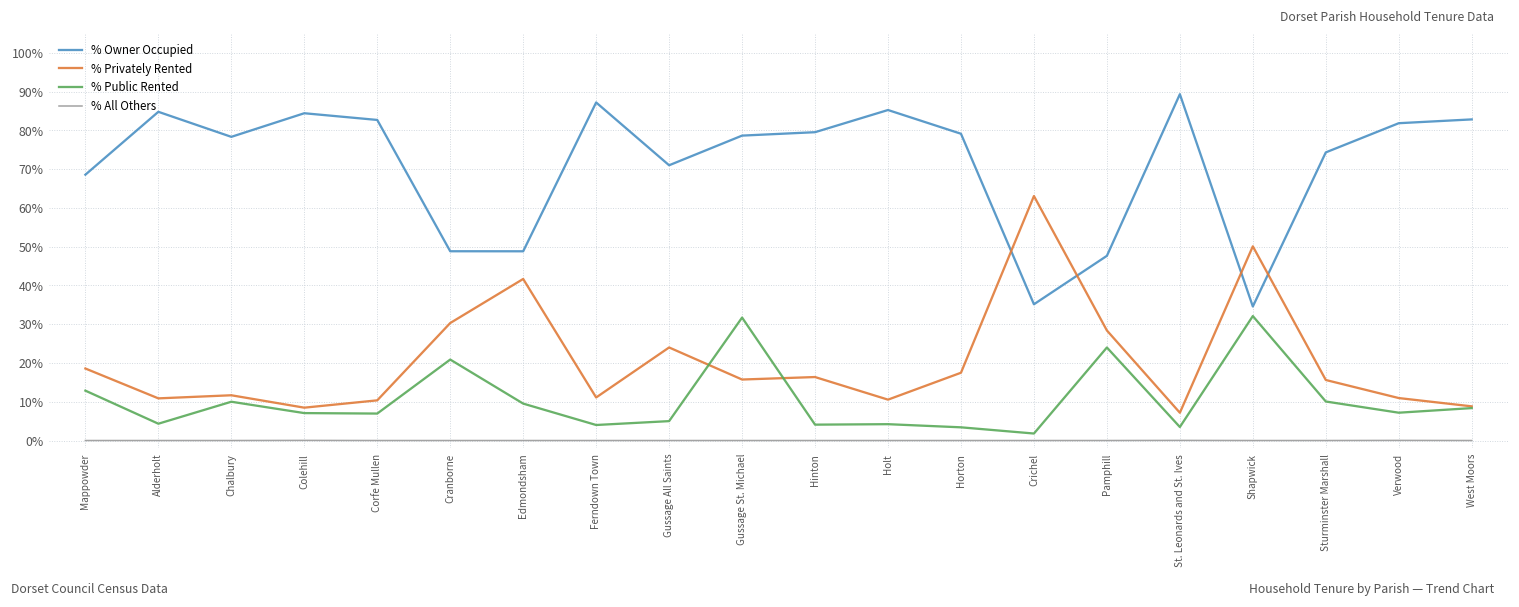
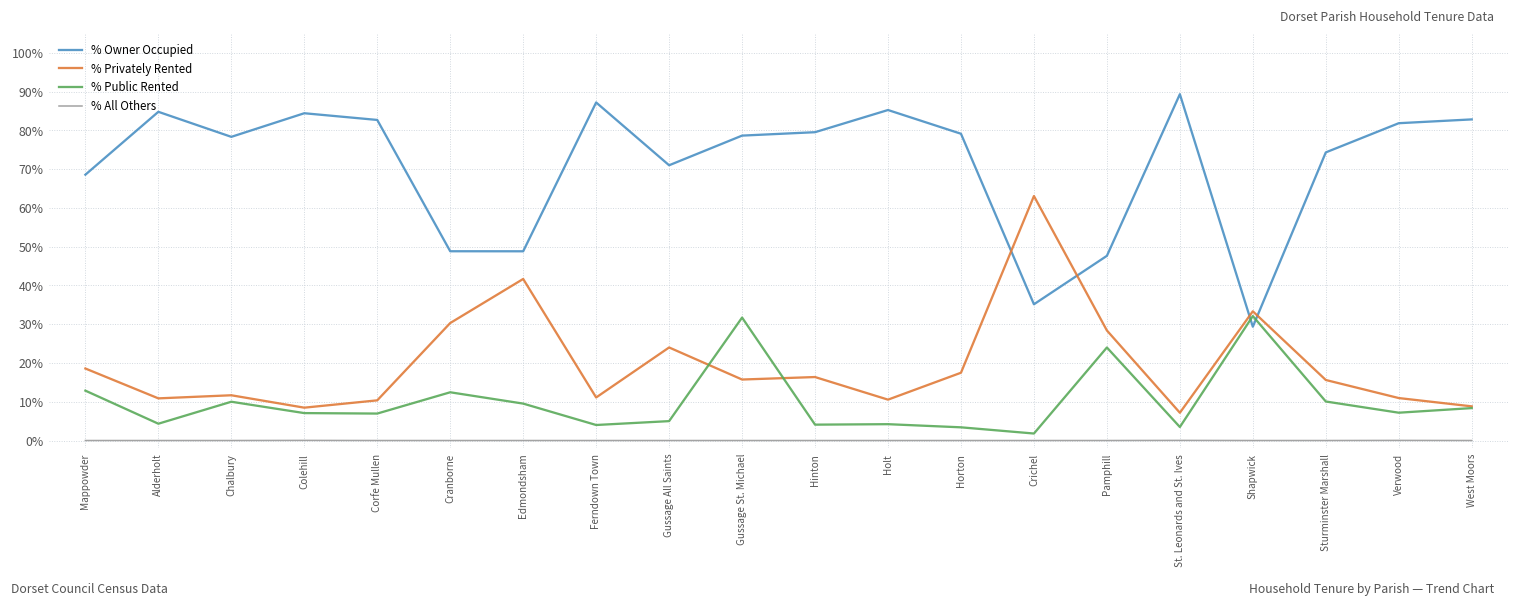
% Public Rented, Cranborne: 21% -> 12%
% Owner Occupied, Shapwick: 35% -> 29%
% Privately Rented, Shapwick: 50% -> 33%
